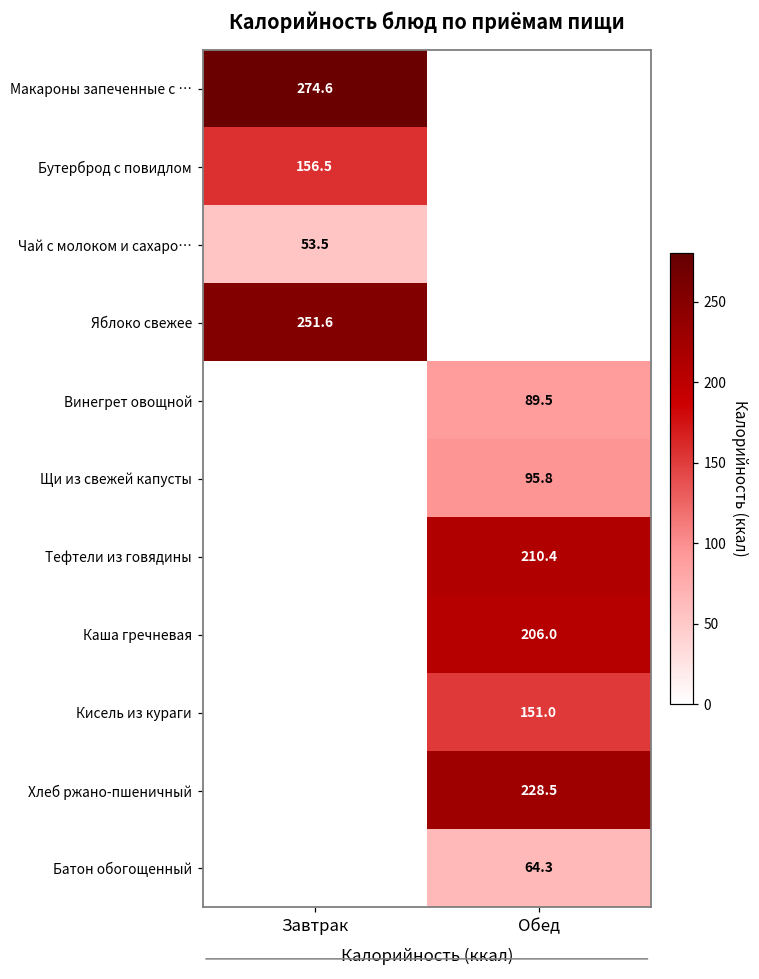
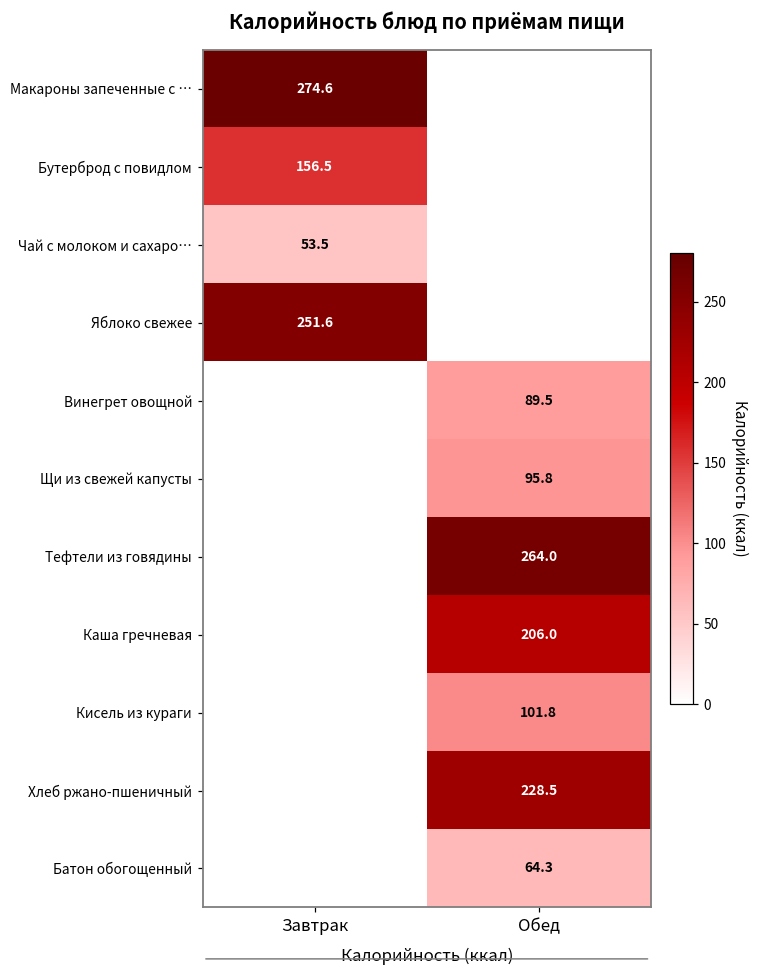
Тефтели из говядины, Обед: 210.4 -> 264.0
Кисель из кураги, Обед: 151.0 -> 101.8
